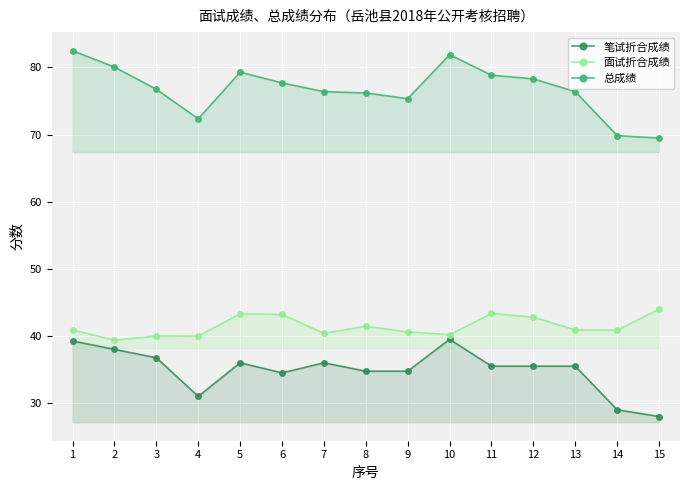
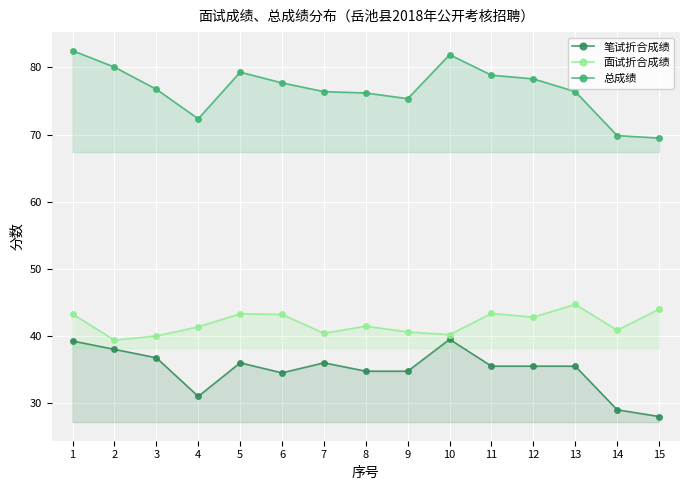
面试折合成绩, 1: 41 -> 43
面试折合成绩, 4: 40 -> 41
面试折合成绩, 13: 41 -> 45
